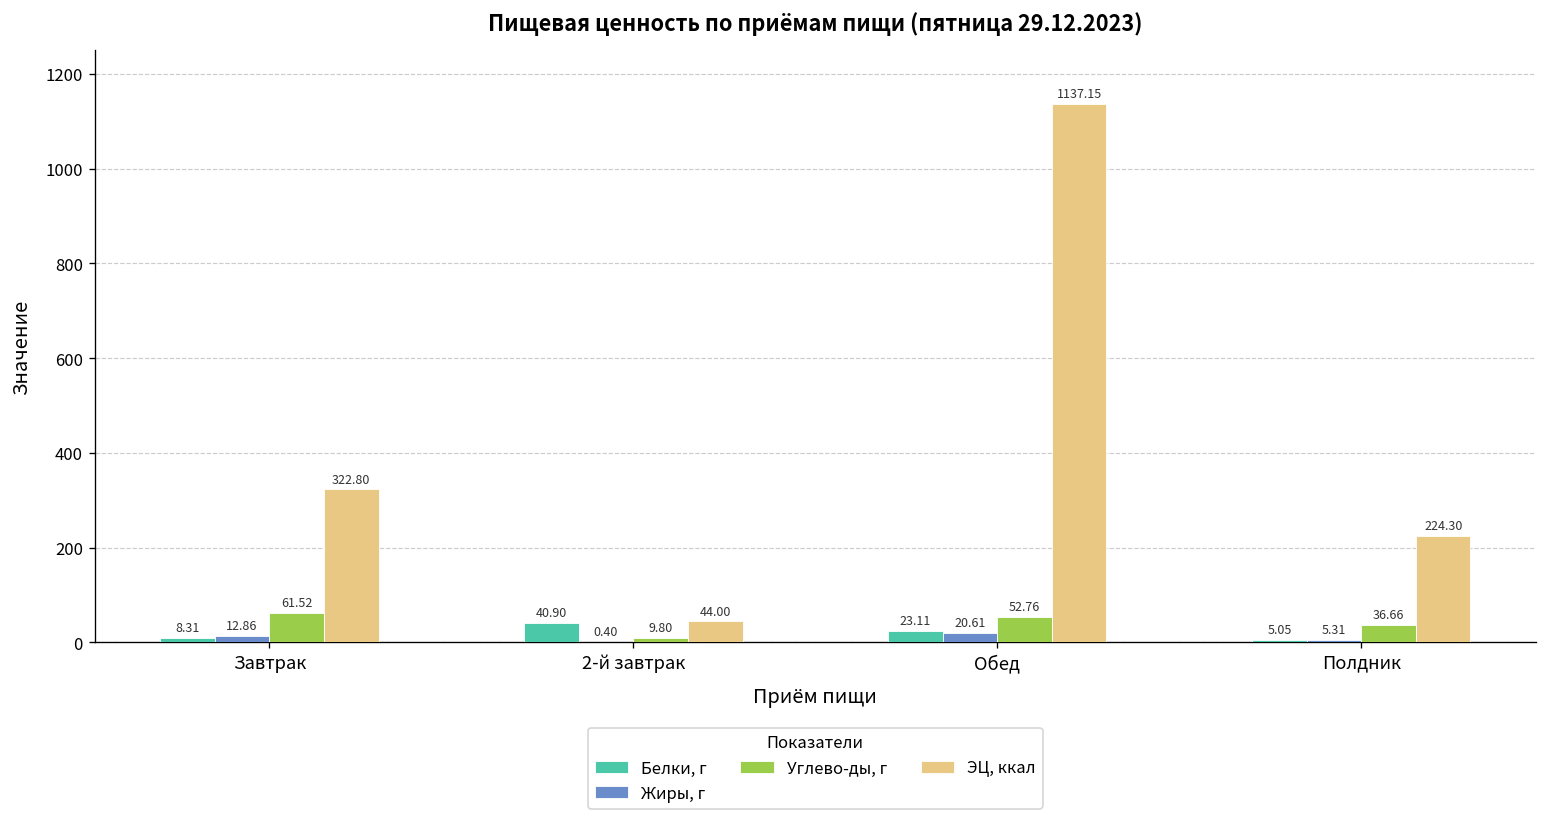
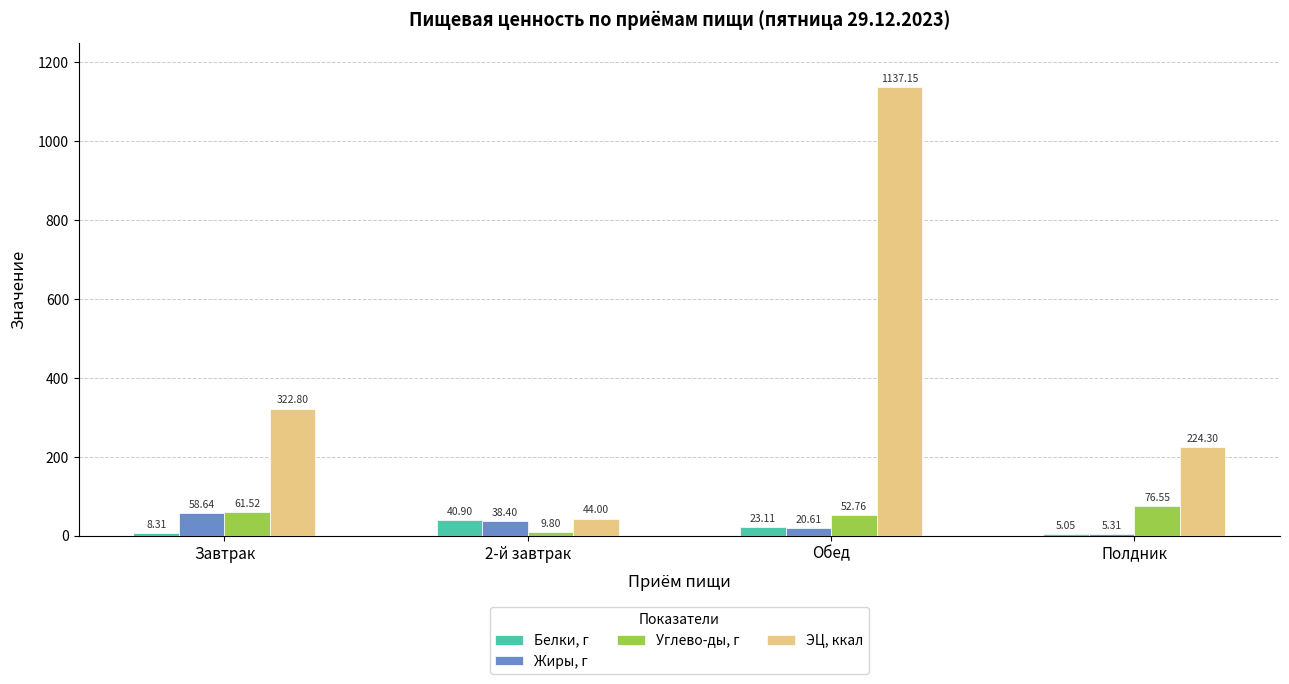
Жиры, г, Завтрак: 12.86 -> 58.64
Жиры, г, 2-й завтрак: 0.40 -> 38.40
Углево-ды, г, Полдник: 36.66 -> 76.55
